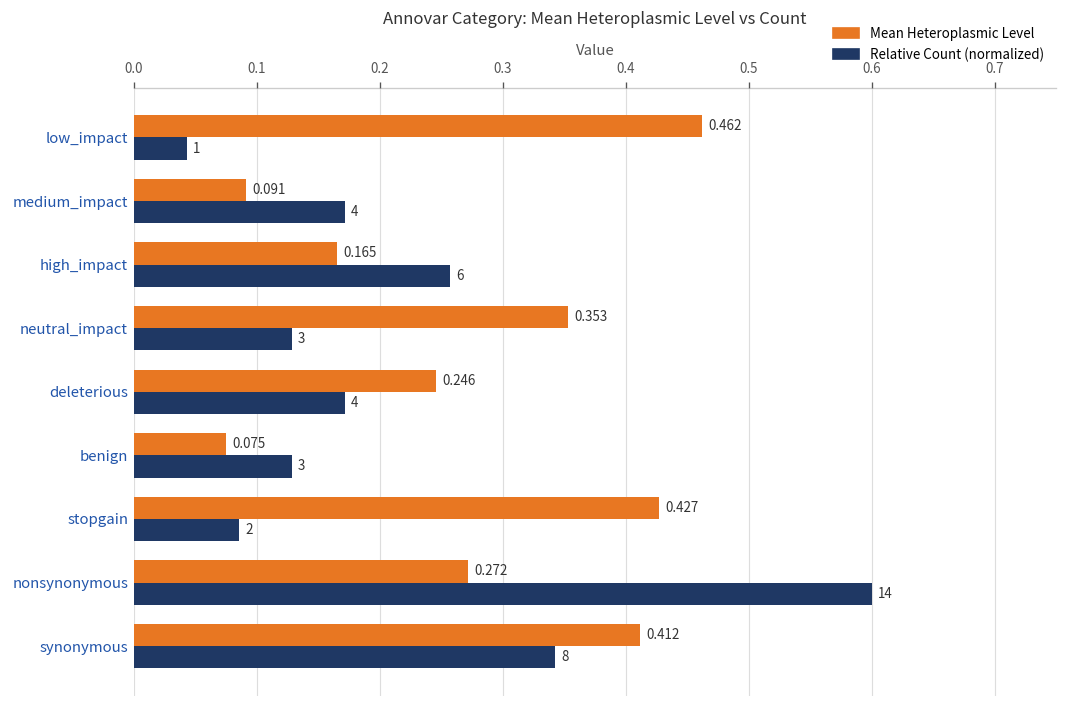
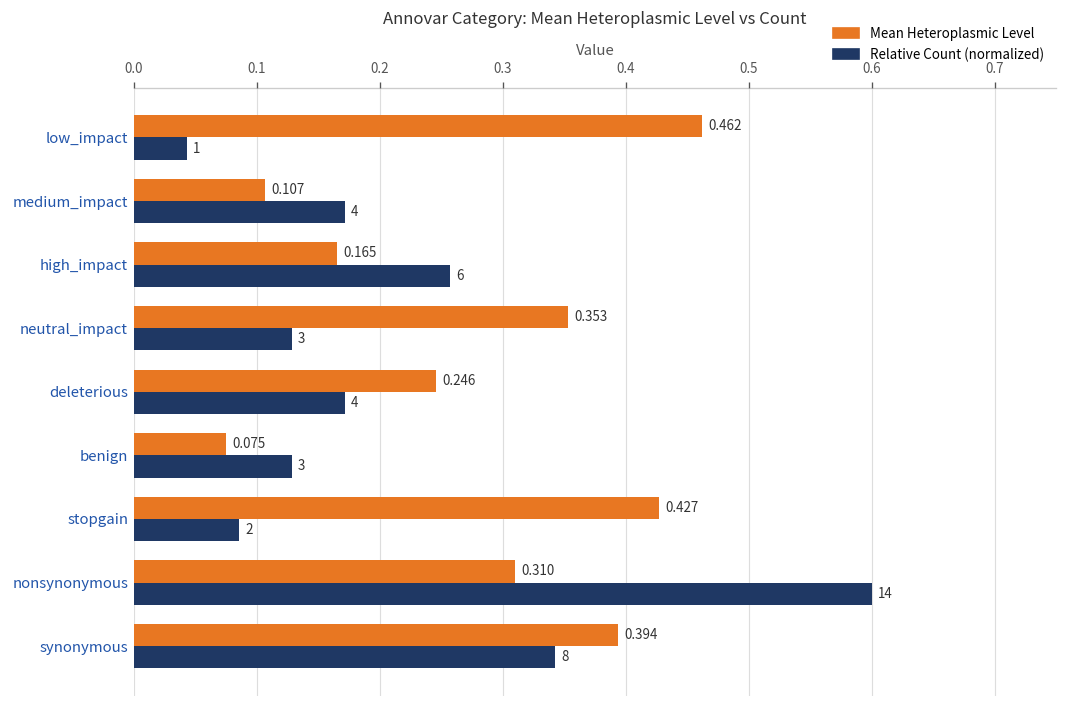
Mean Heteroplasmic Level, medium_impact: 0.091 -> 0.107
Mean Heteroplasmic Level, nonsynonymous: 0.272 -> 0.310
Mean Heteroplasmic Level, synonymous: 0.412 -> 0.394
